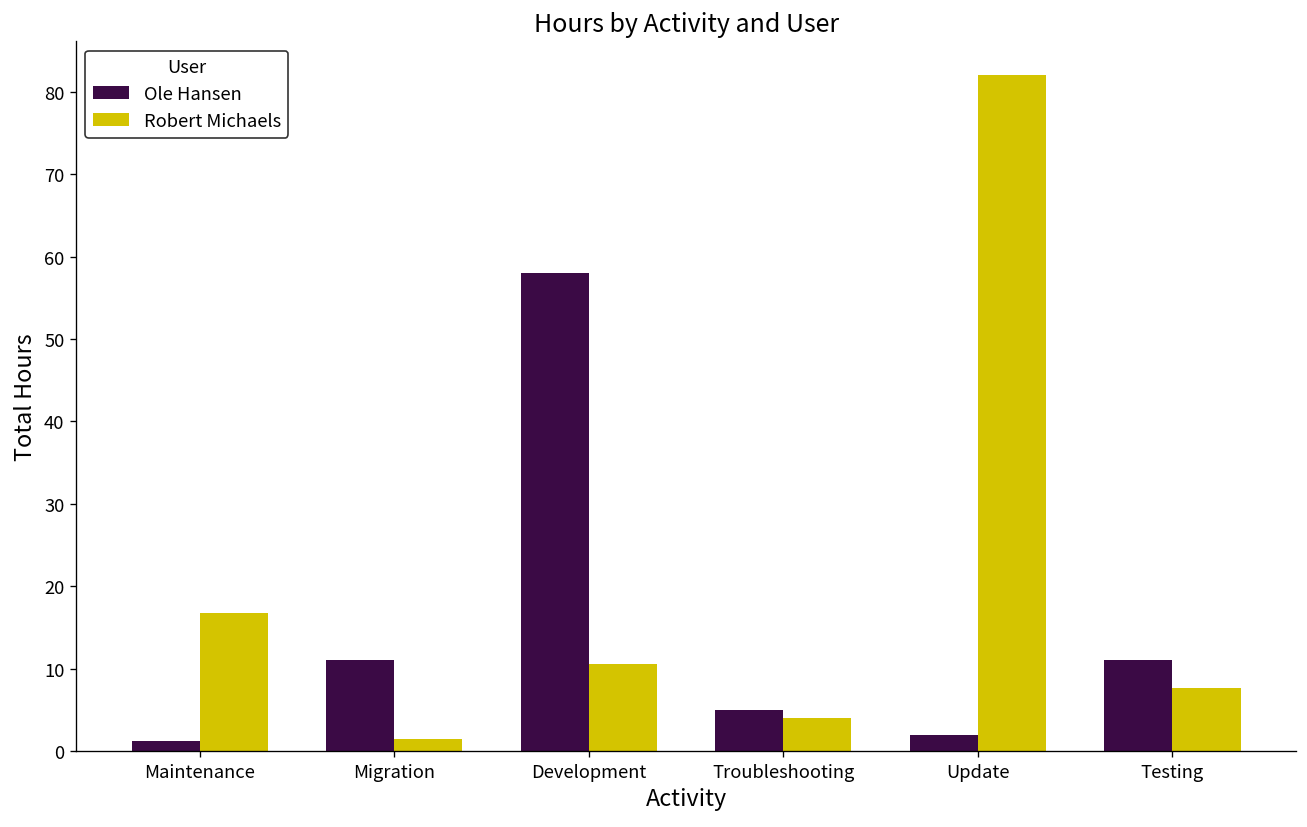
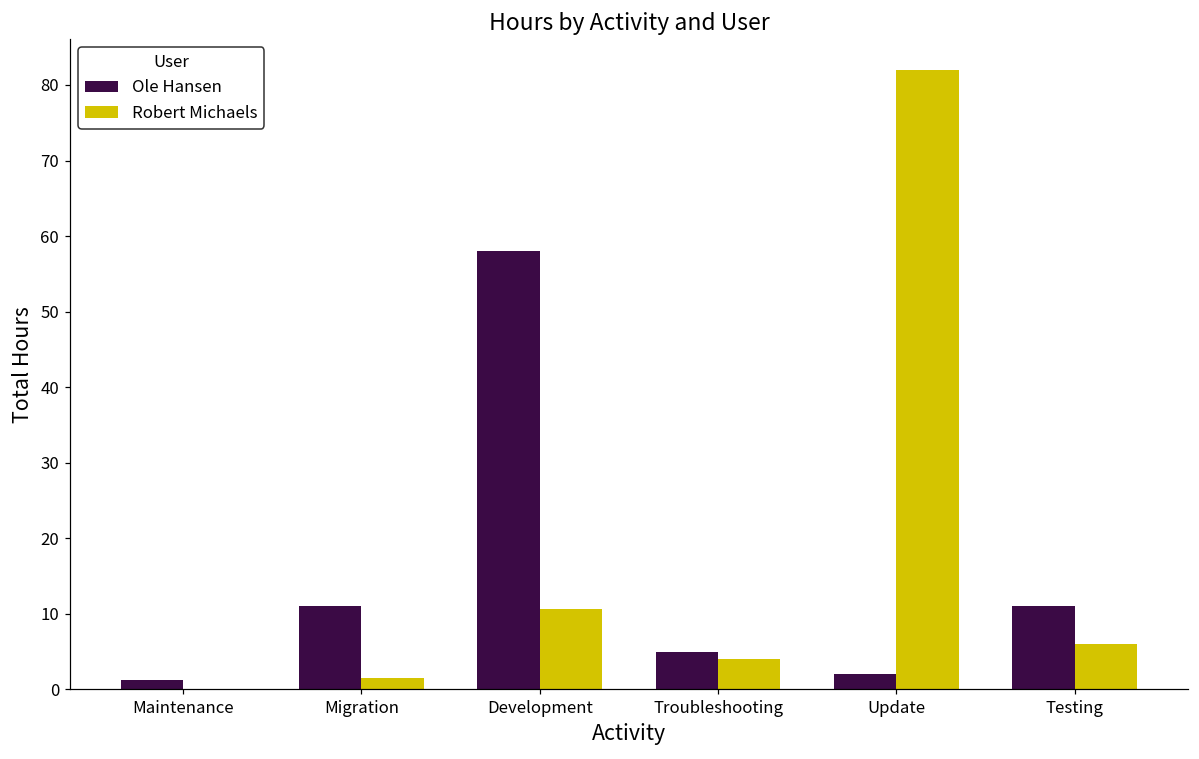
Robert Michaels, Maintenance: 17 -> 0
Robert Michaels, Testing: 8 -> 6
